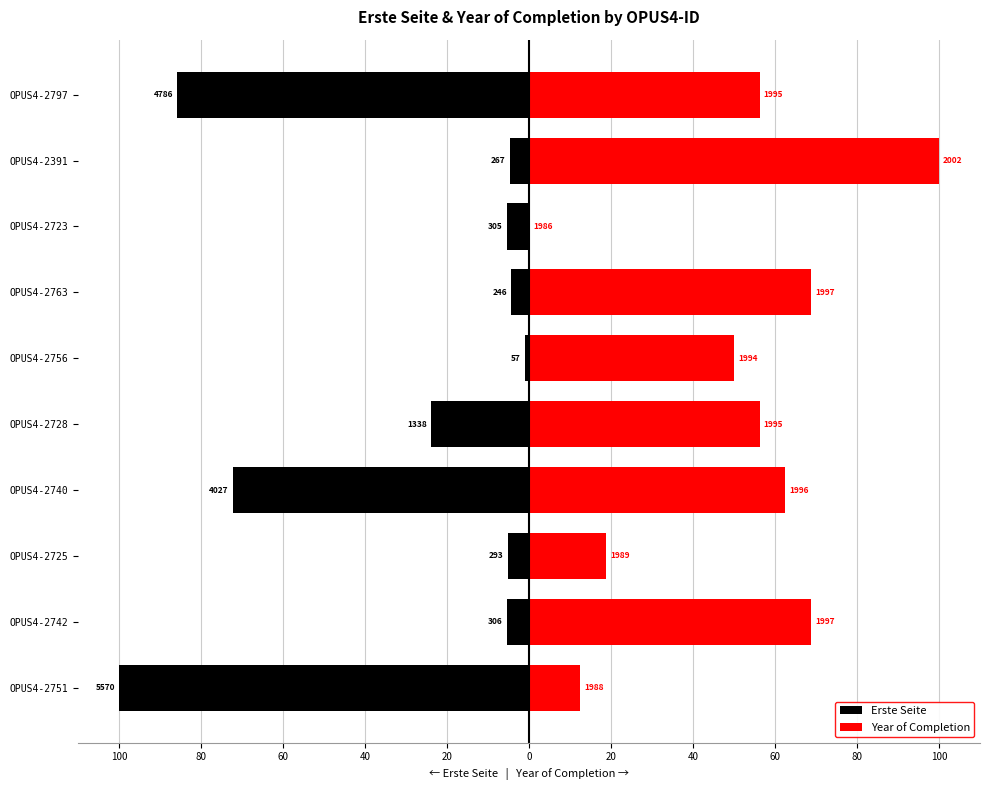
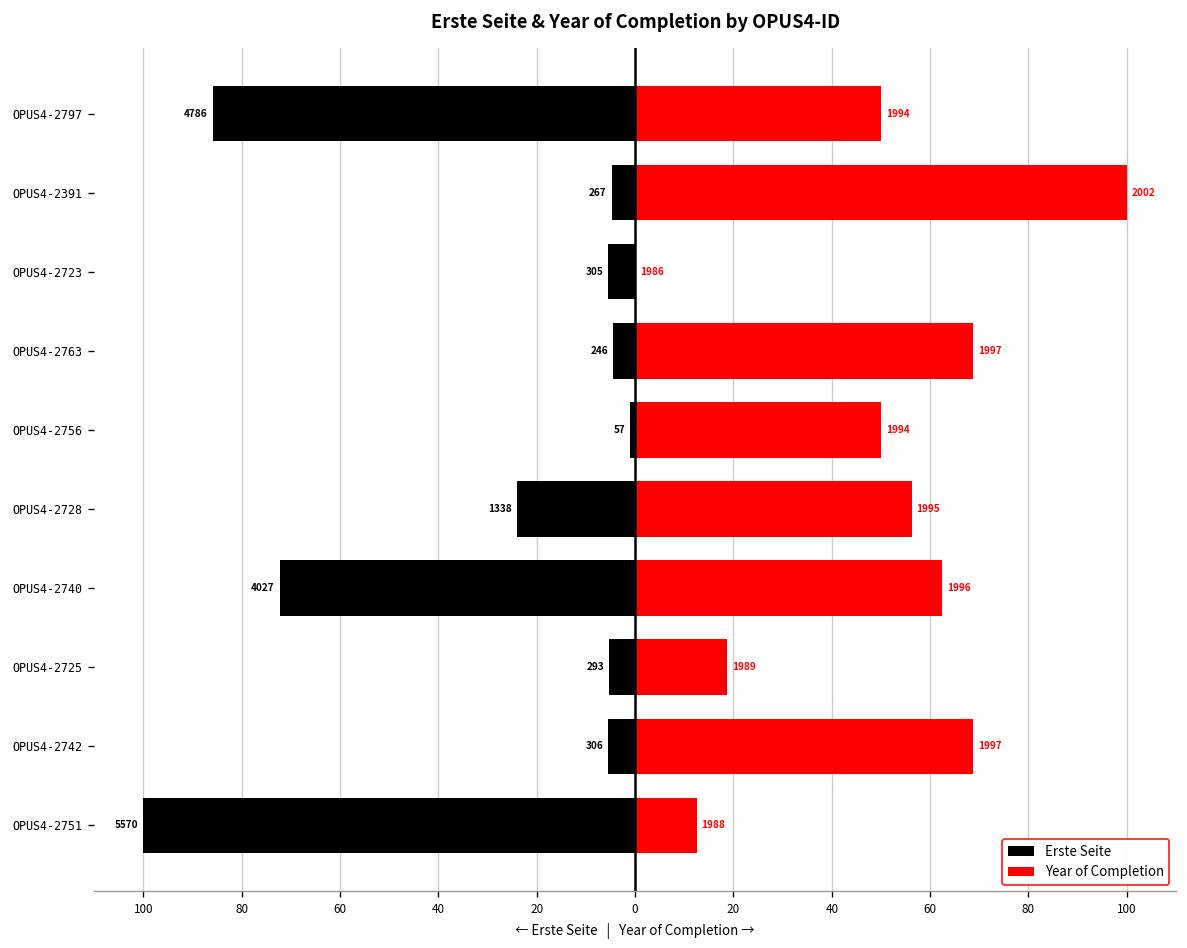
Year of Completion, OPUS4-2797: 1995 -> 1994
